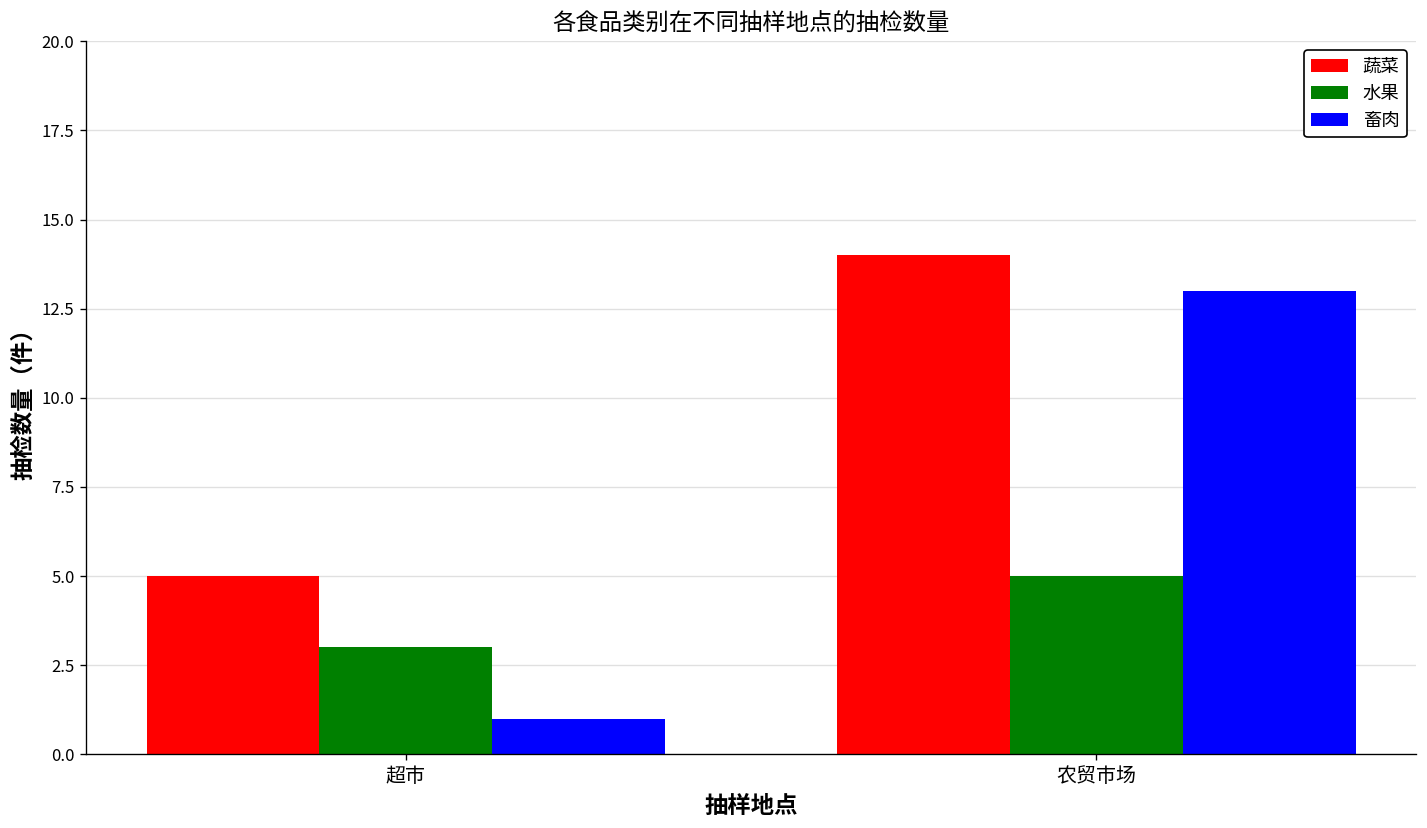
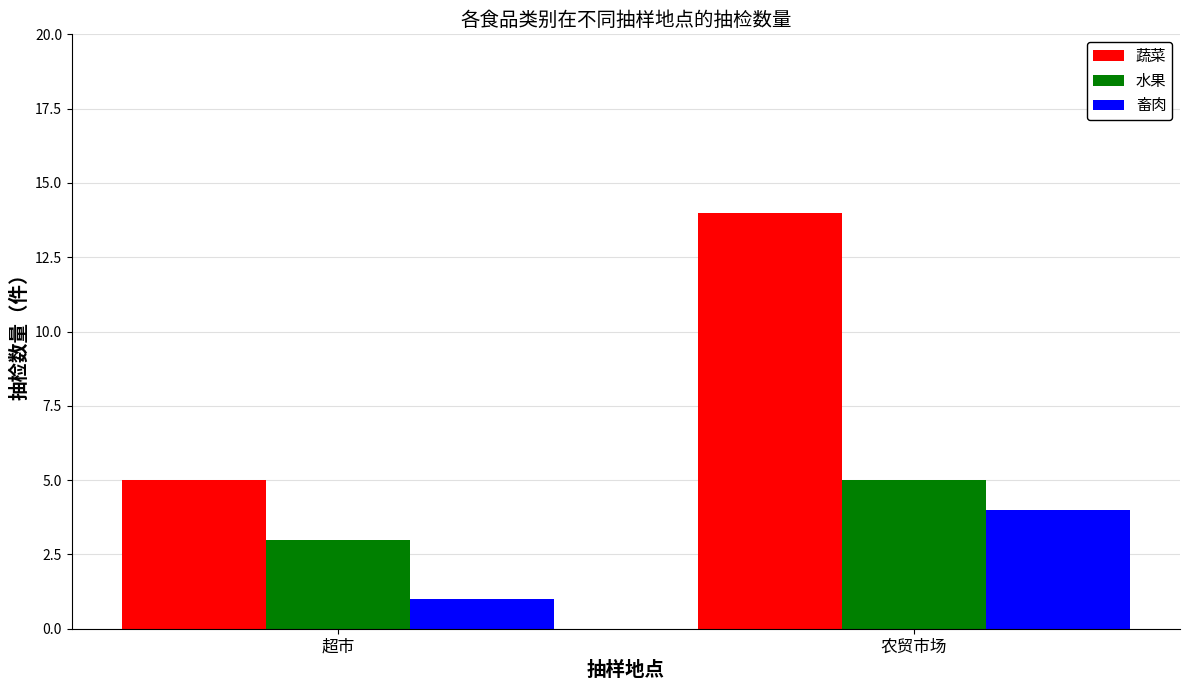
畜肉, 农贸市场: 13 -> 4
